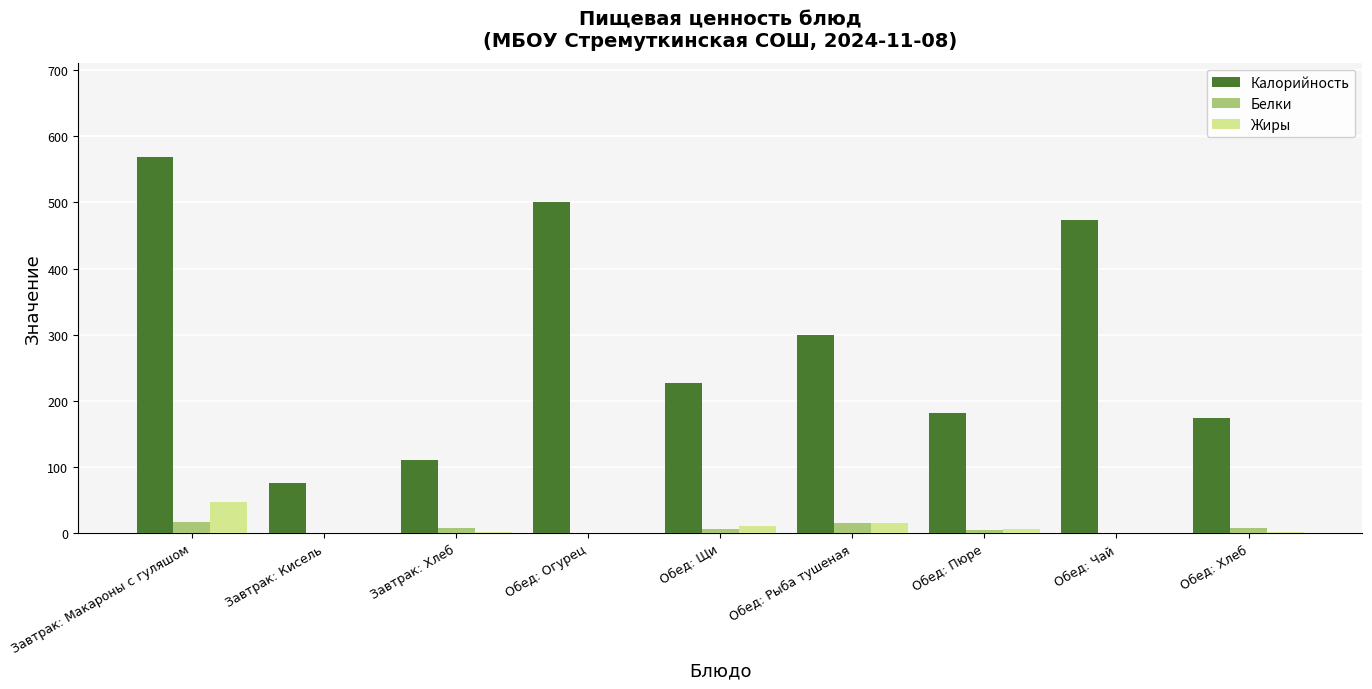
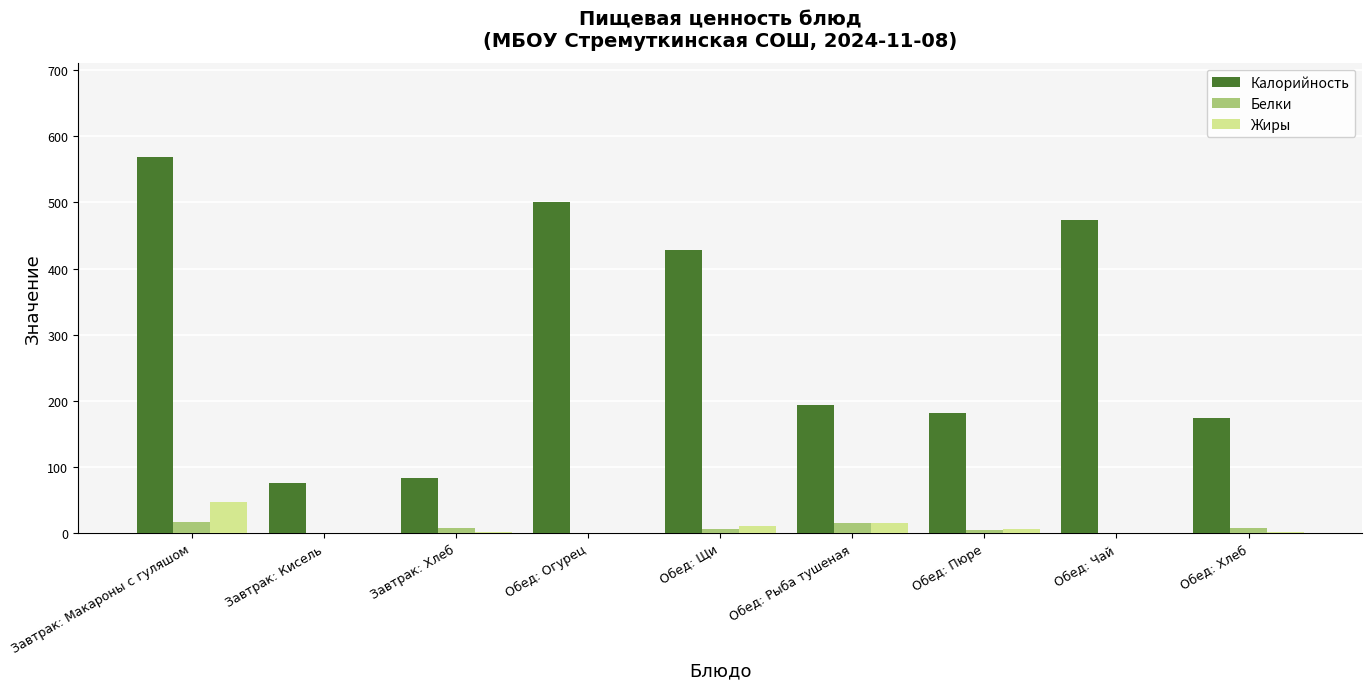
Калорийность, Завтрак: Хлеб: 110 -> 80
Калорийность, Обед: Щи: 230 -> 430
Калорийность, Обед: Рыба тушеная: 300 -> 190
